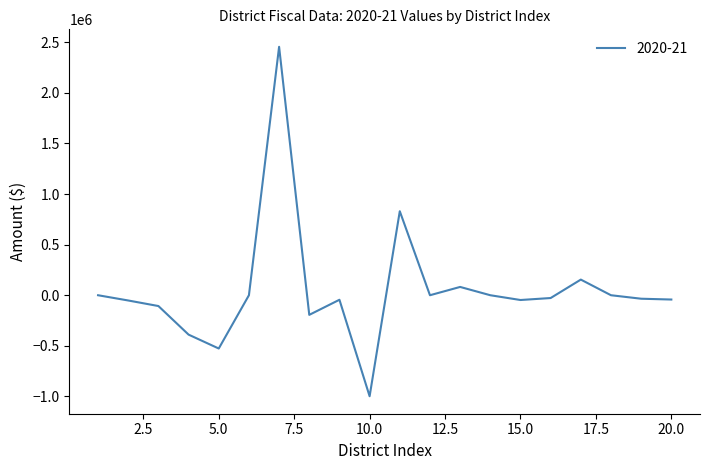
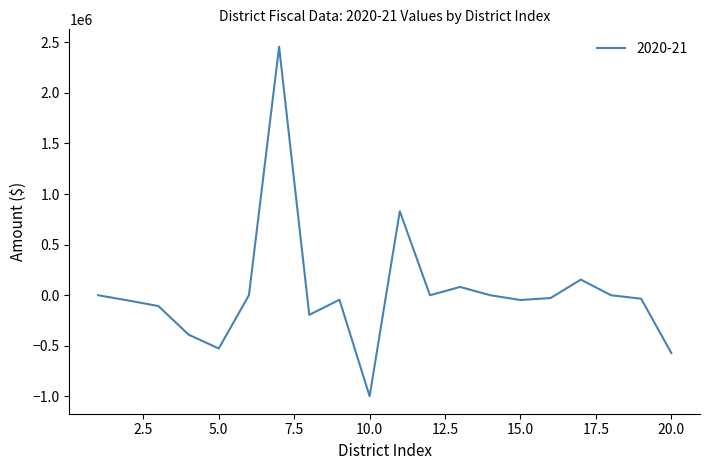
20.0: -40000 -> -570000
